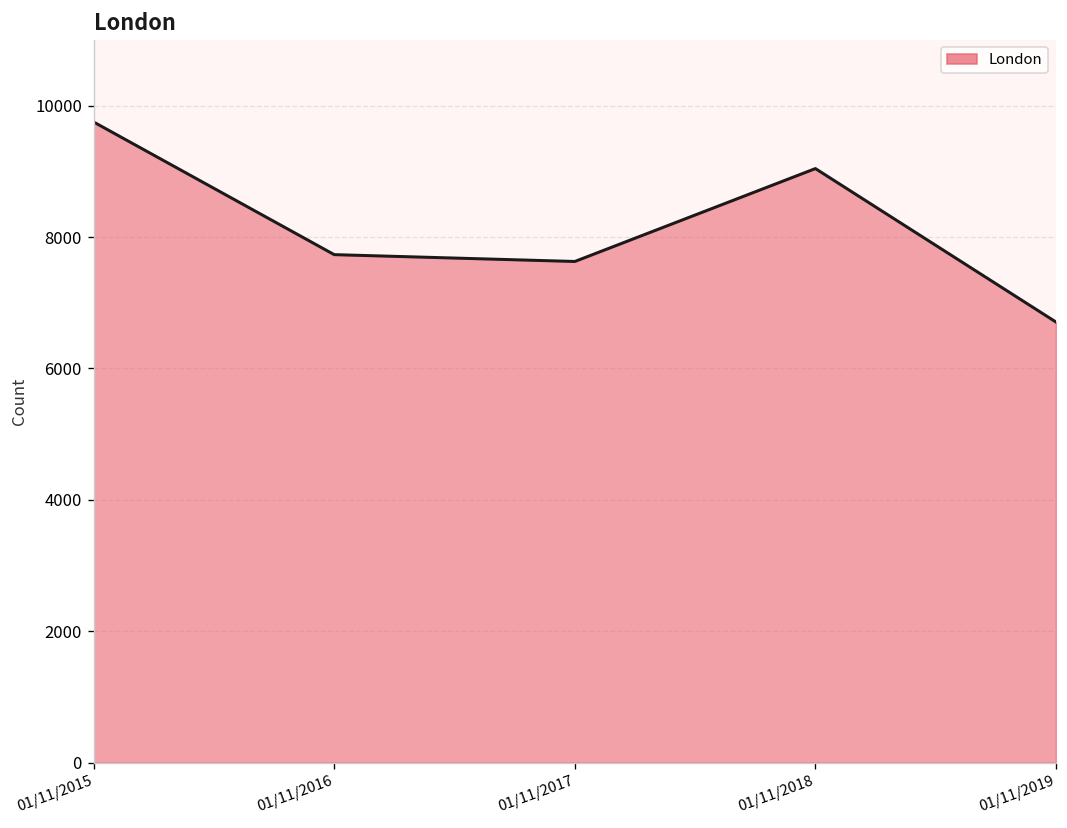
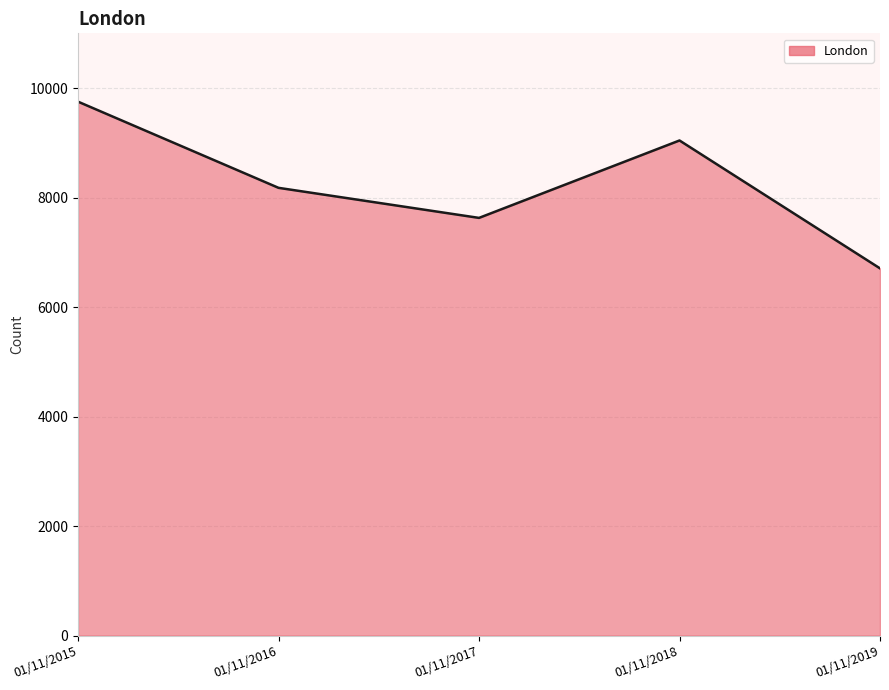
01/11/2016: 7700 -> 8200
